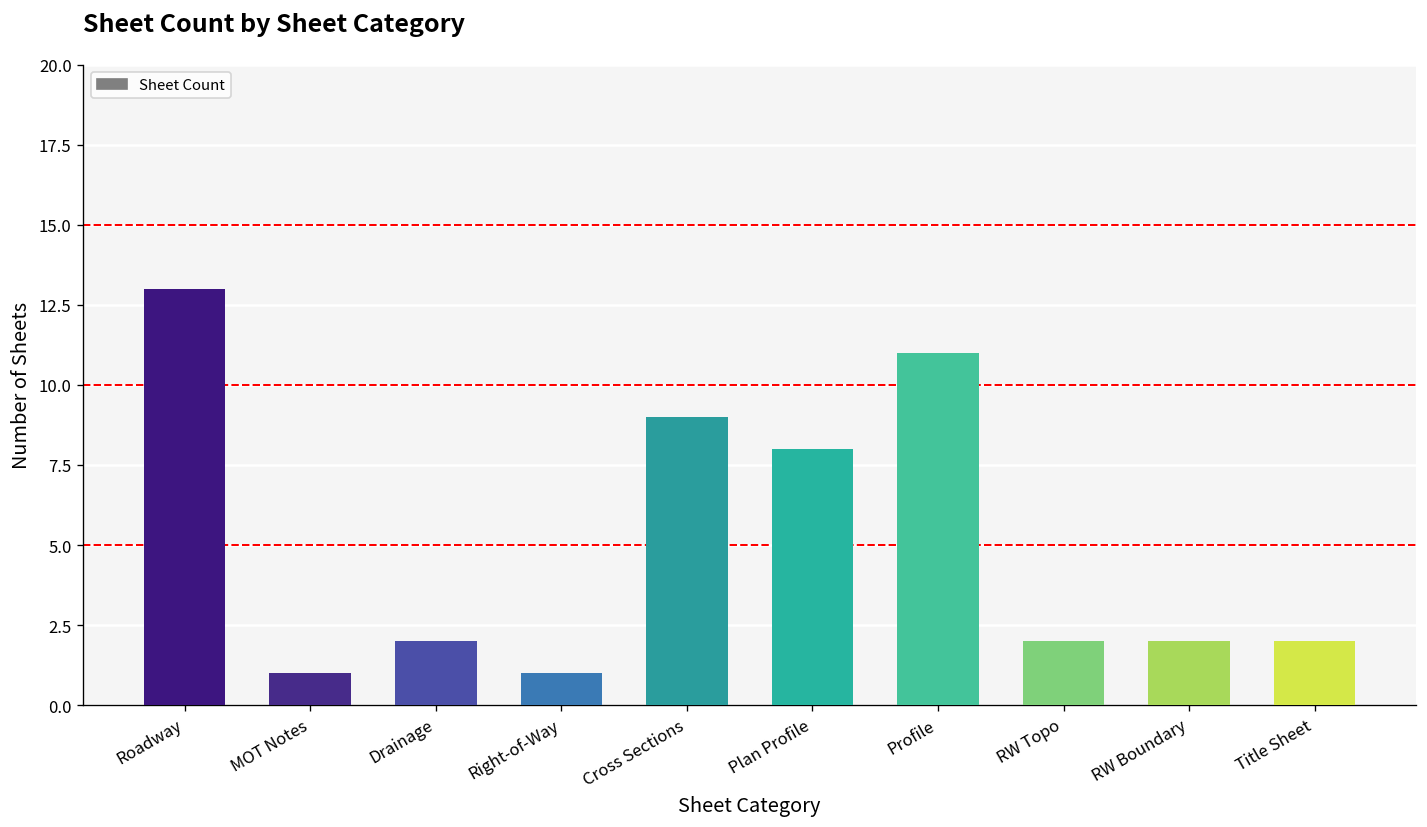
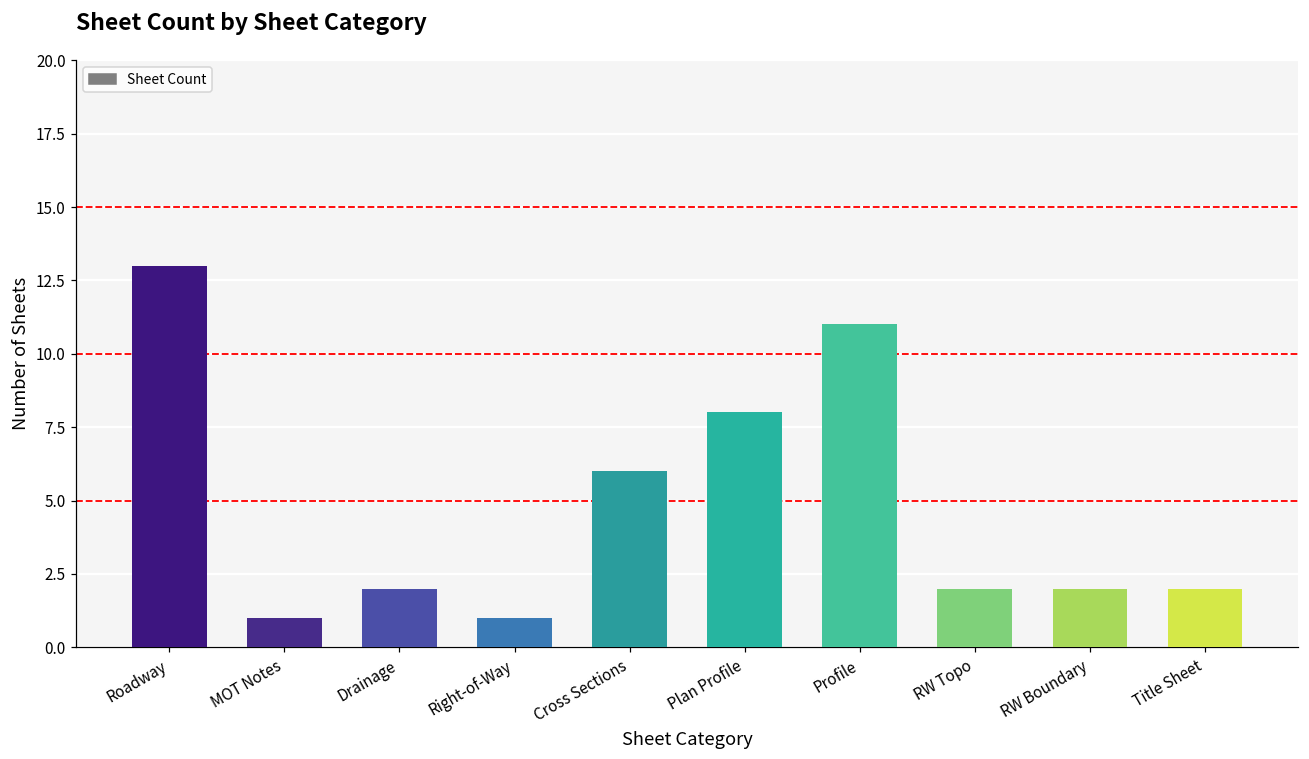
Cross Sections: 9 -> 6
